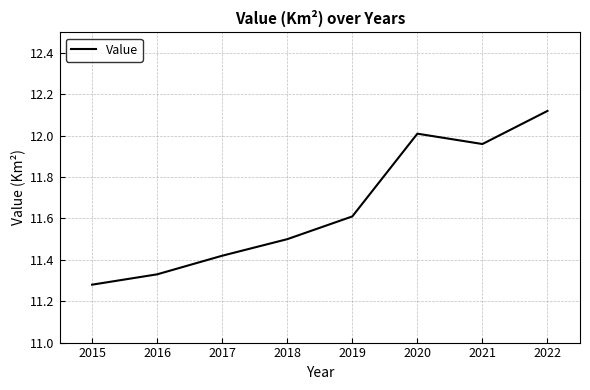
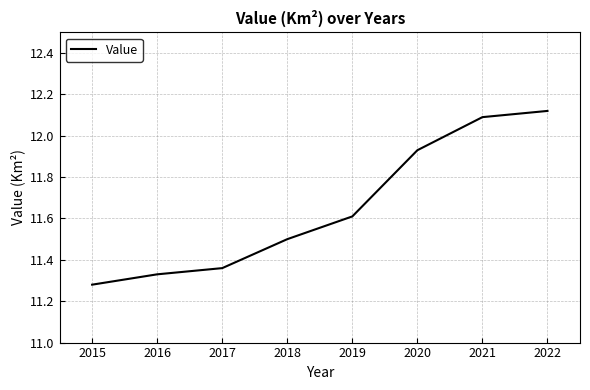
2017: 11.42 -> 11.36
2020: 12.01 -> 11.93
2021: 11.96 -> 12.09
